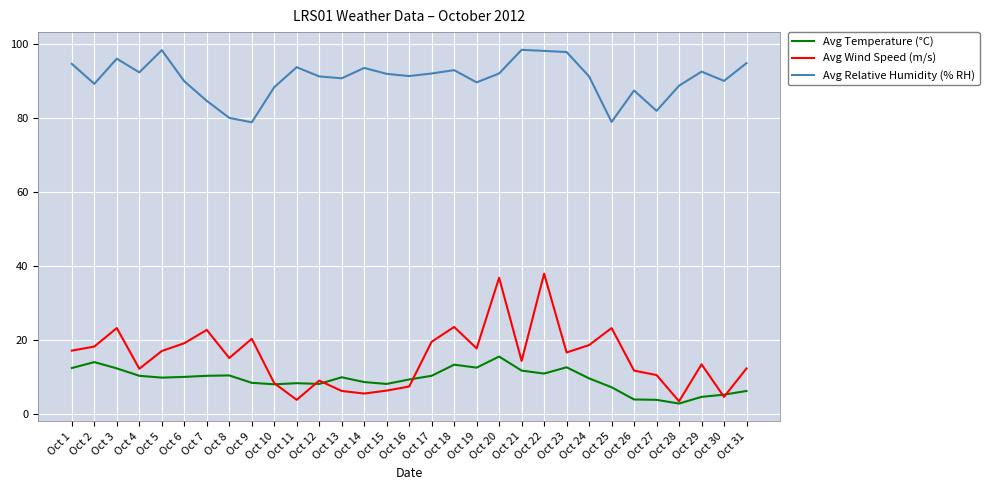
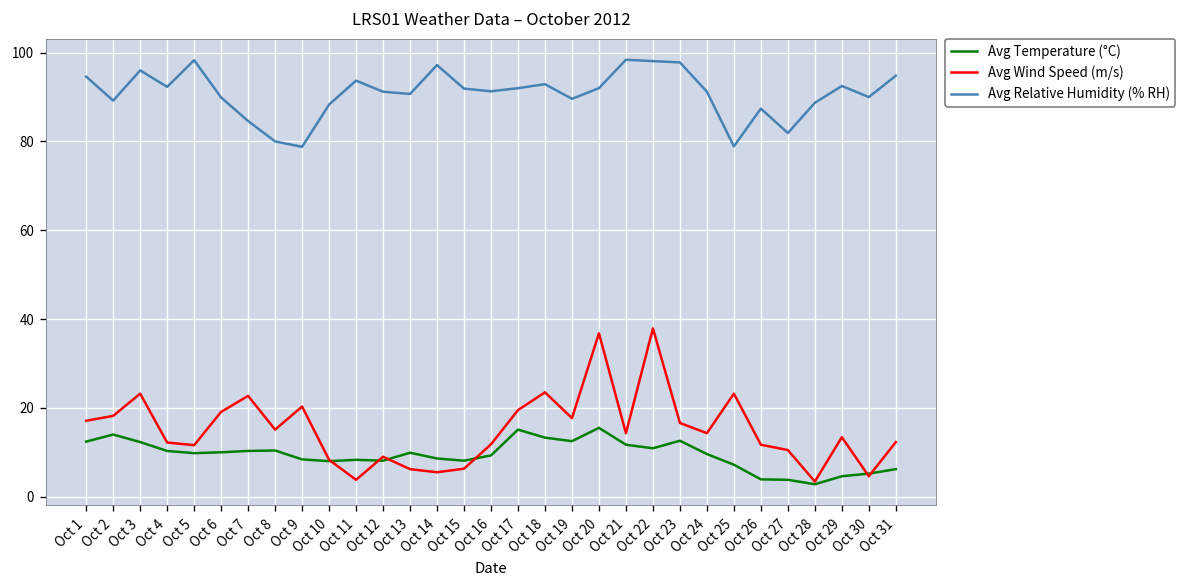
Avg Wind Speed (m/s), Oct 5: 17 -> 12
Avg Relative Humidity (% RH), Oct 14: 94 -> 97
Avg Wind Speed (m/s), Oct 16: 7 -> 12
Avg Temperature (°C), Oct 17: 10 -> 15
Avg Wind Speed (m/s), Oct 24: 19 -> 14
